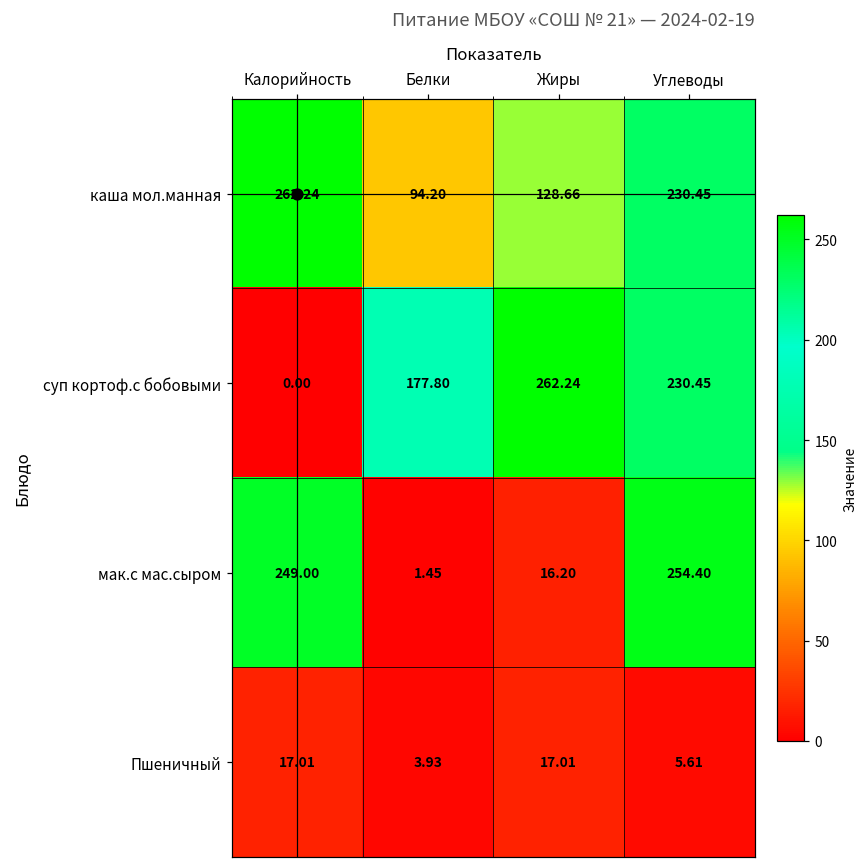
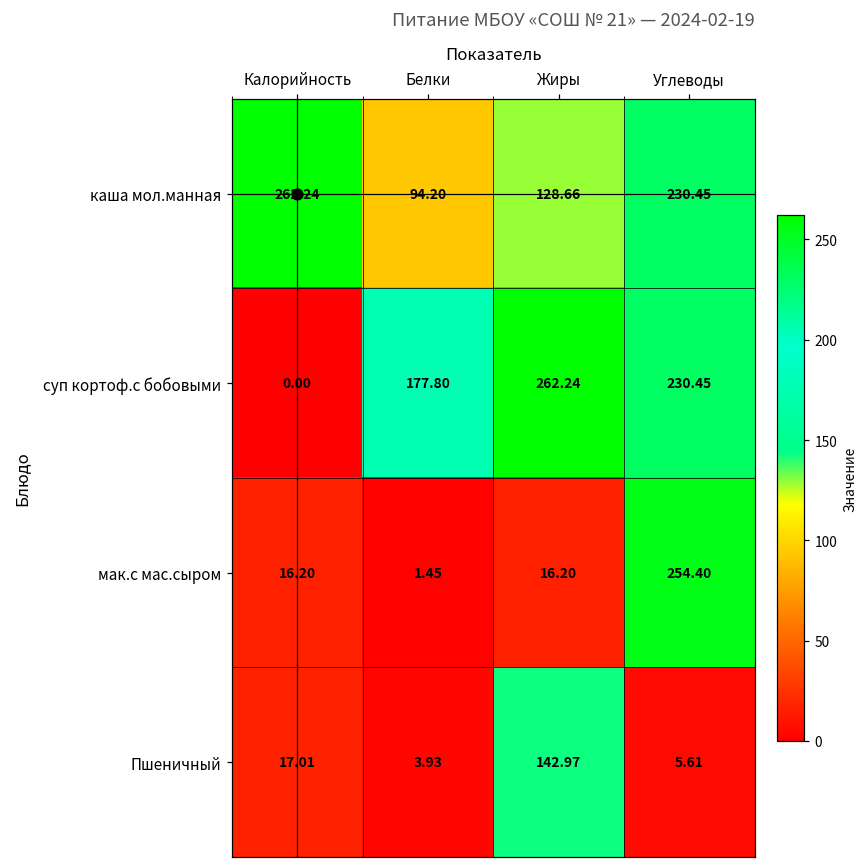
мак.с мас.сыром, Калорийность: 249.00 -> 16.20
Пшеничный, Жиры: 17.01 -> 142.97
